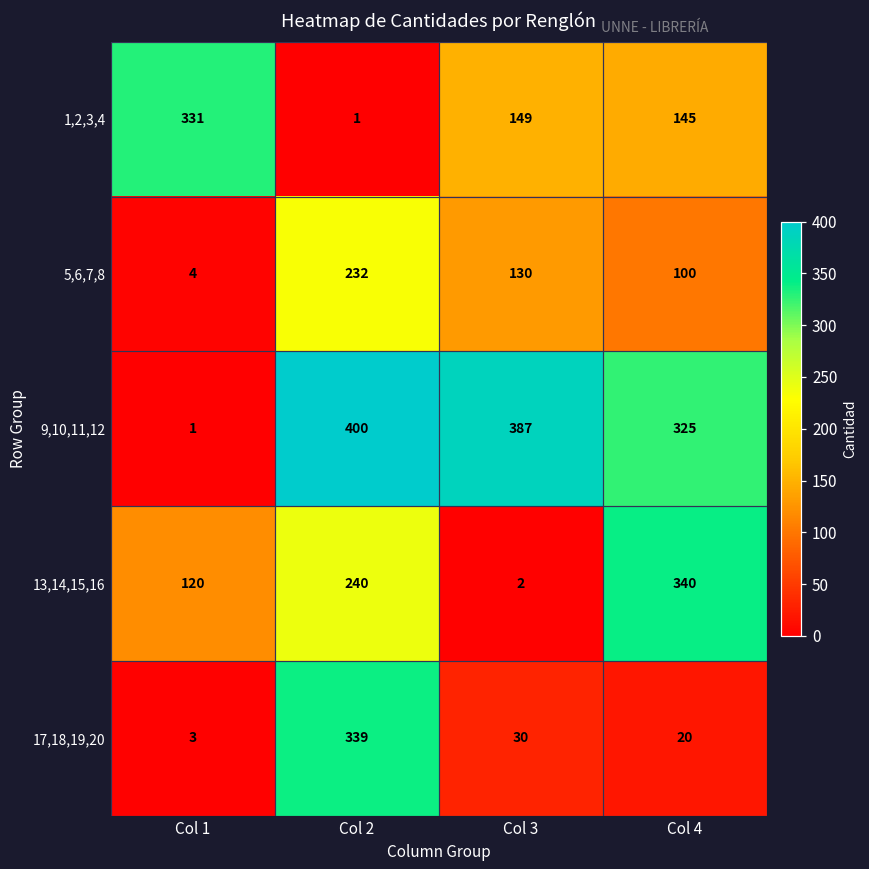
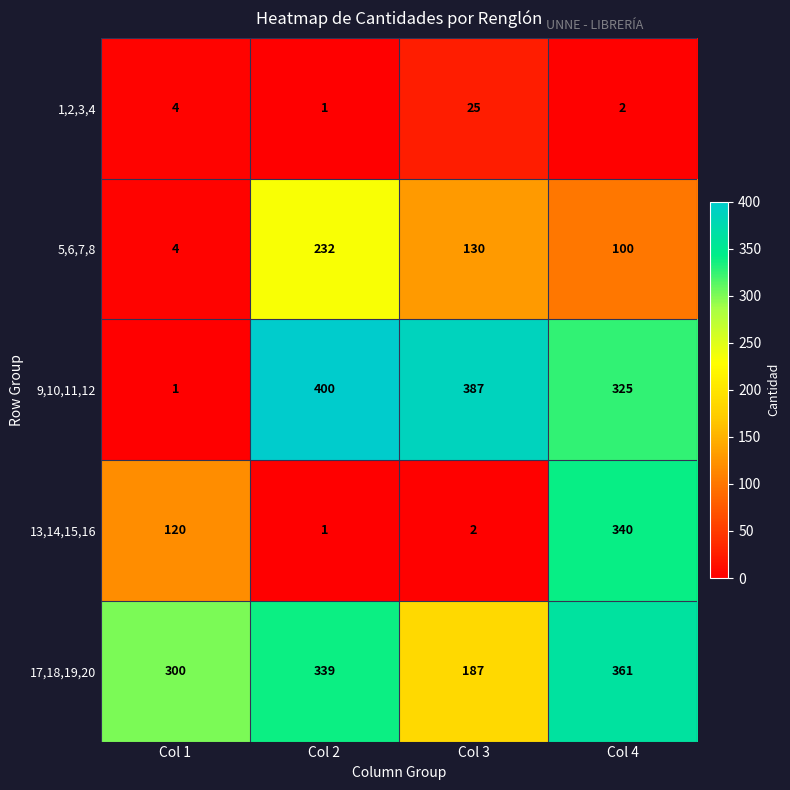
1,2,3,4, Col 1: 331 -> 4
1,2,3,4, Col 3: 149 -> 25
1,2,3,4, Col 4: 145 -> 2
13,14,15,16, Col 2: 240 -> 1
17,18,19,20, Col 1: 3 -> 300
17,18,19,20, Col 3: 30 -> 187
17,18,19,20, Col 4: 20 -> 361
